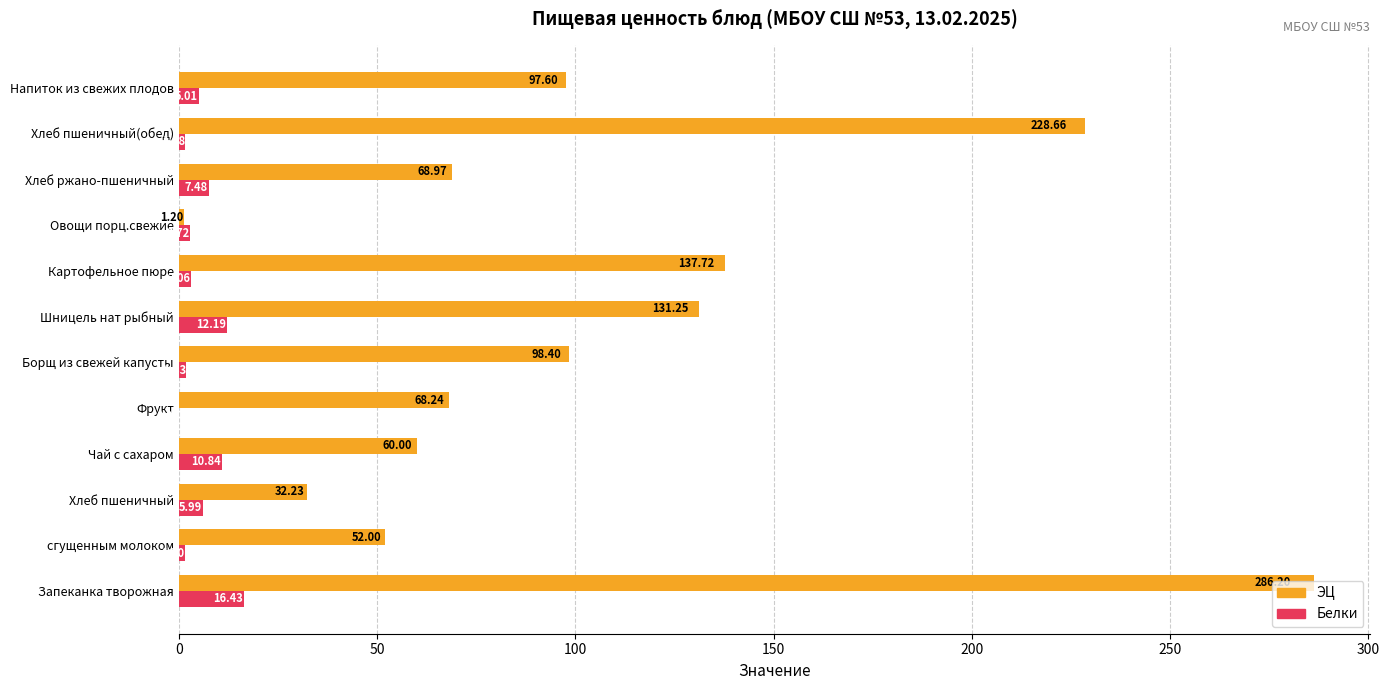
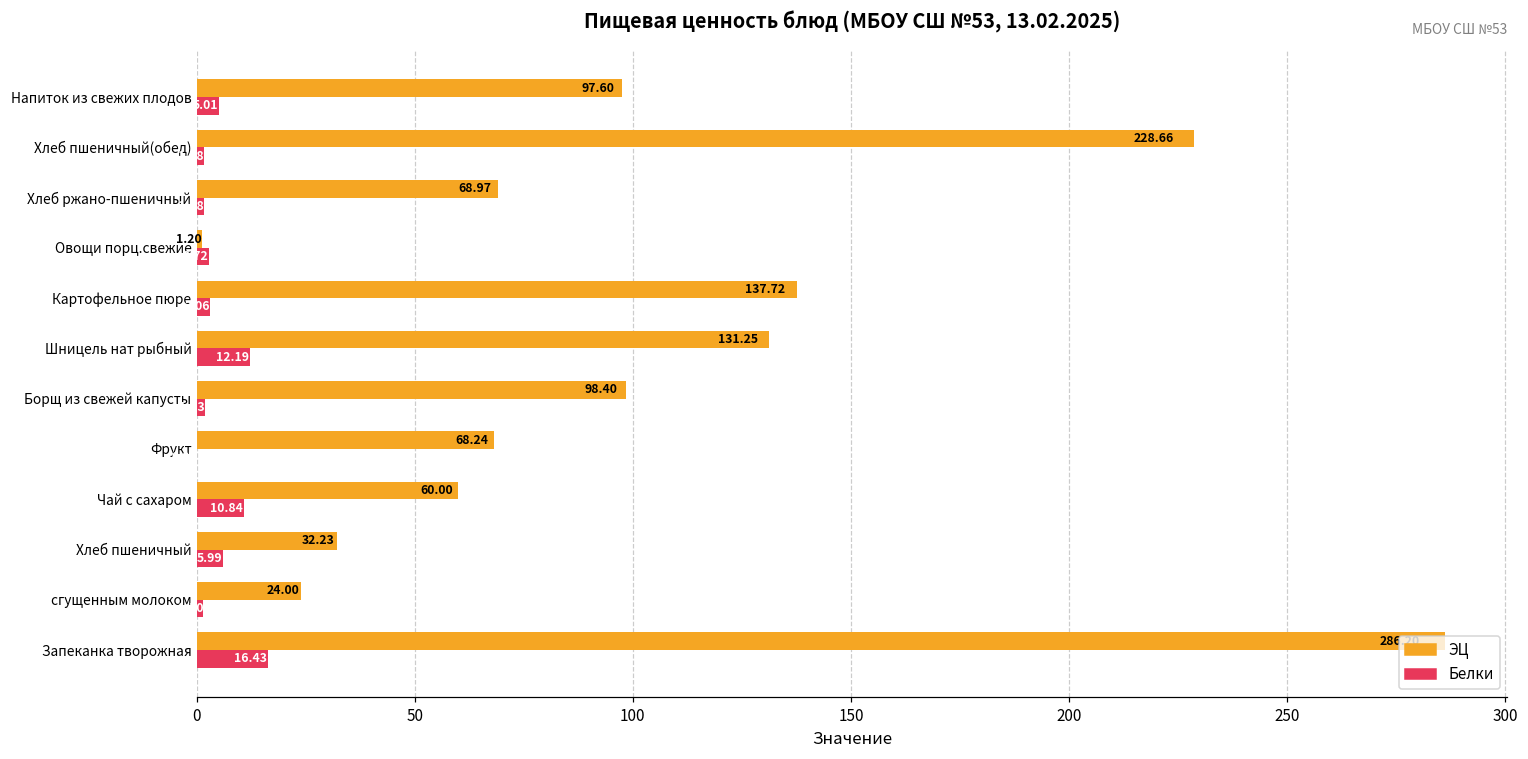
Белки, Хлеб ржано-пшеничный: 7 -> 2
ЭЦ, сгущенным молоком: 52.00 -> 24.00
